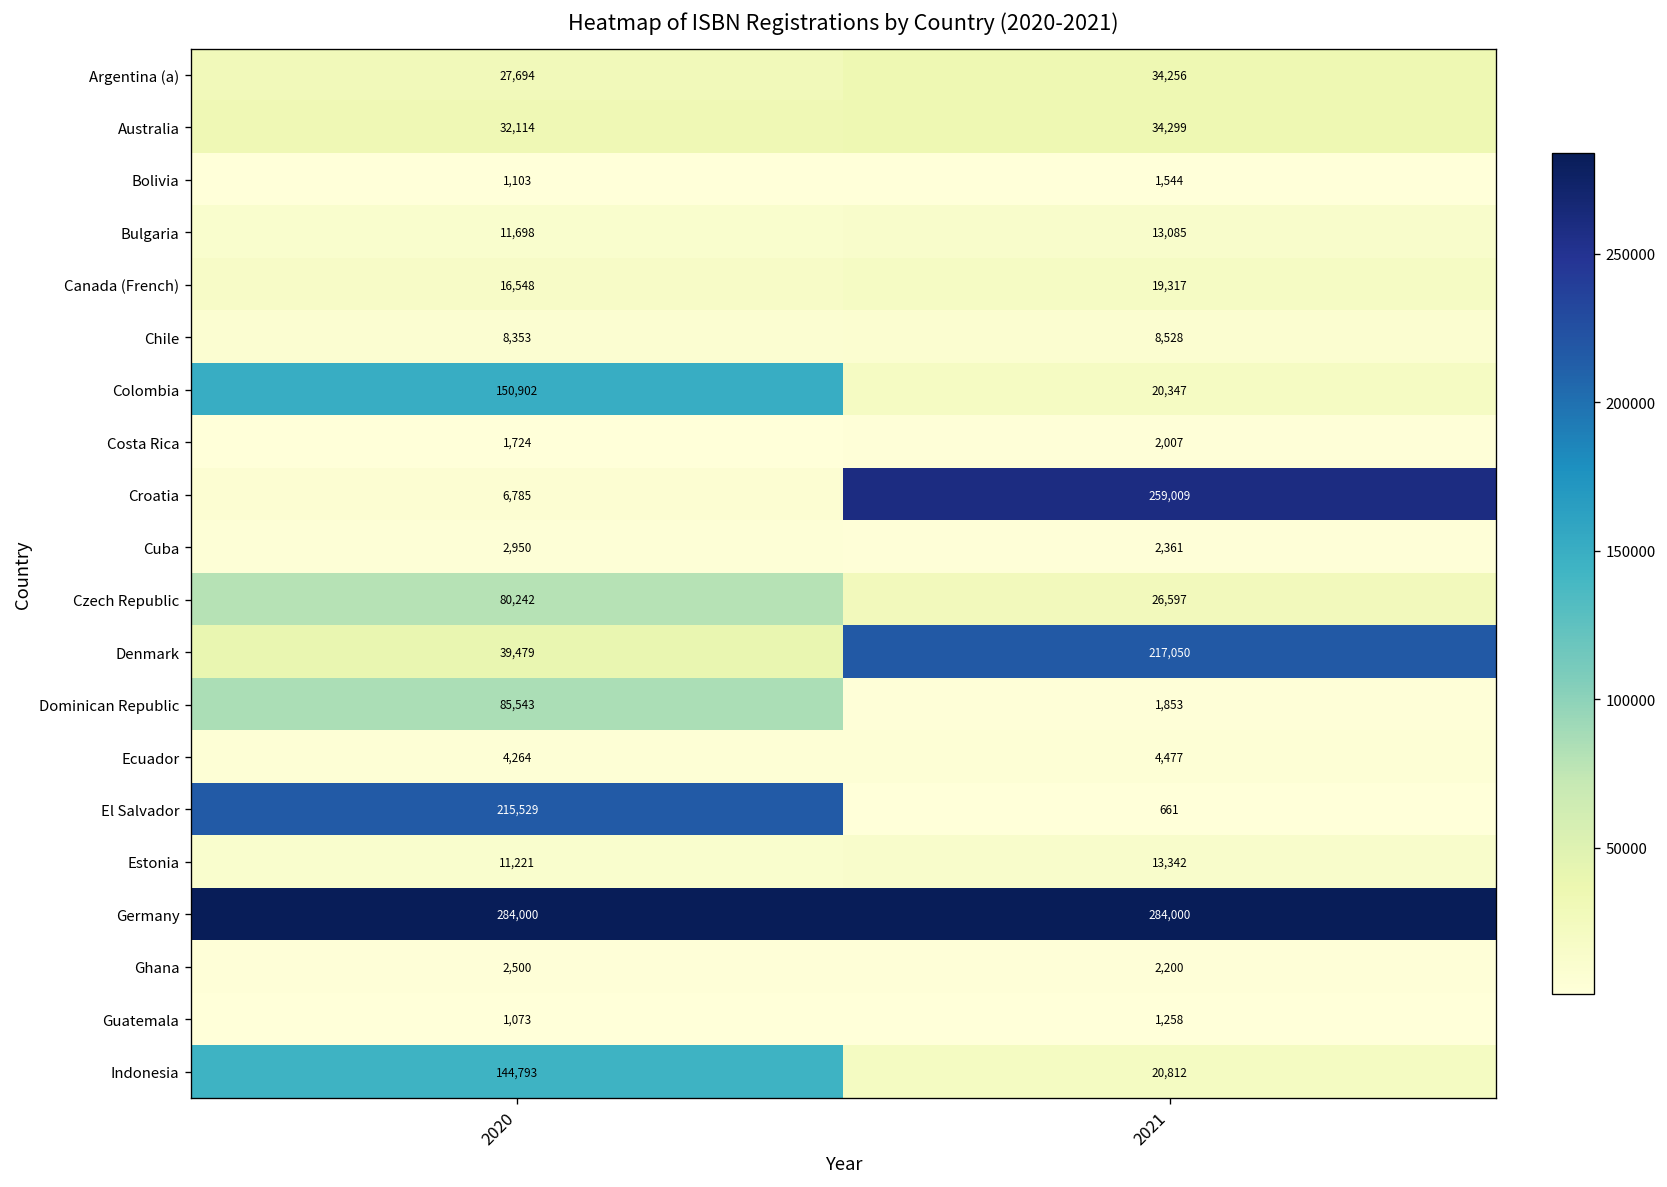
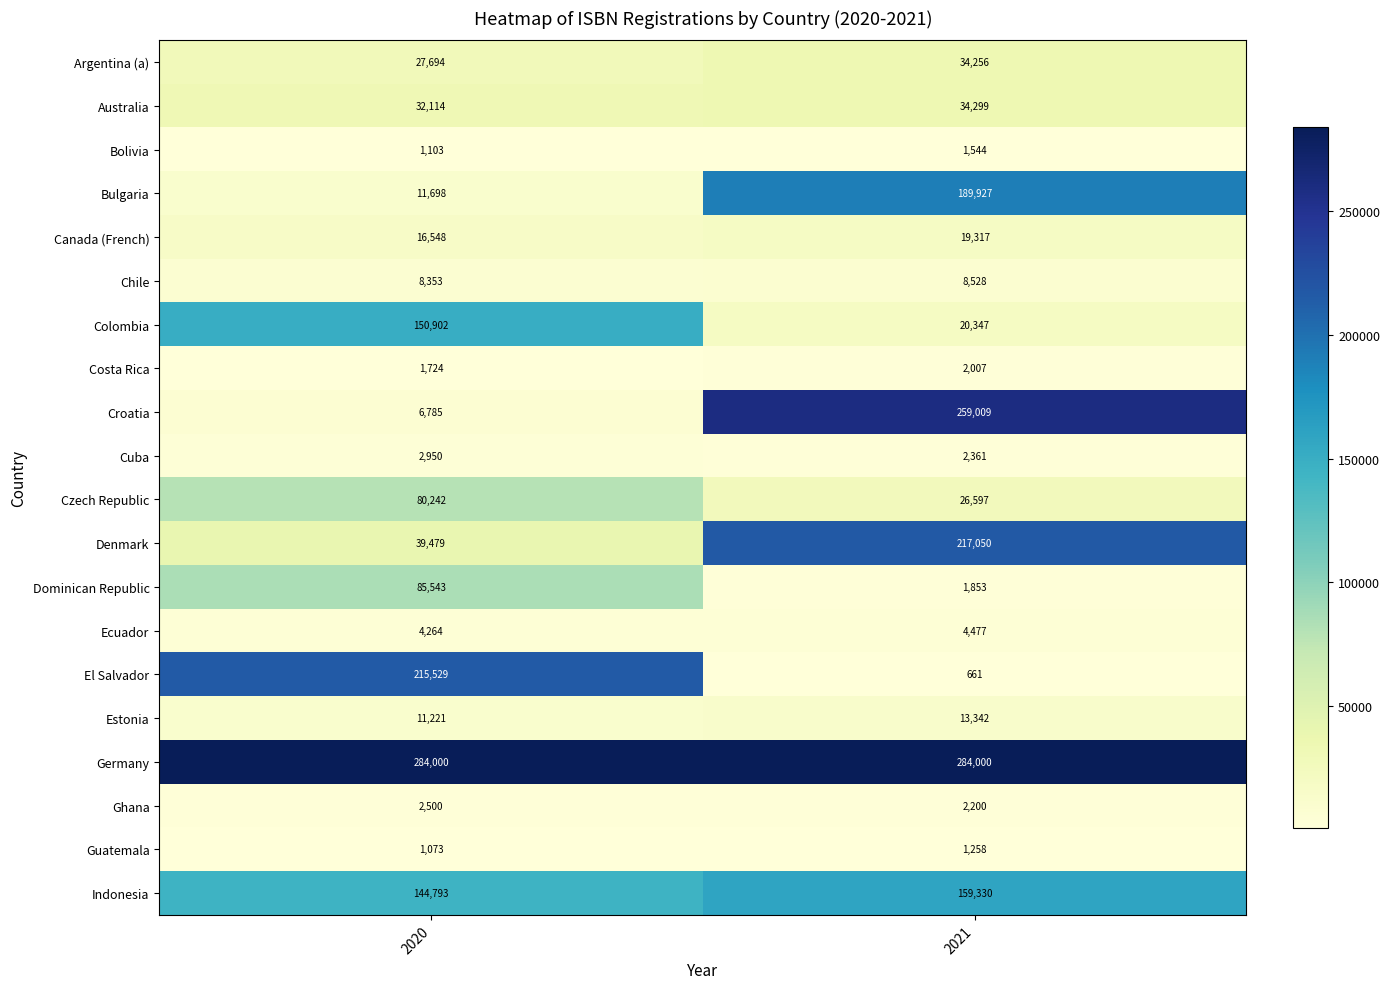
Bulgaria, 2021: 13,085 -> 189,927
Indonesia, 2021: 20,812 -> 159,330
